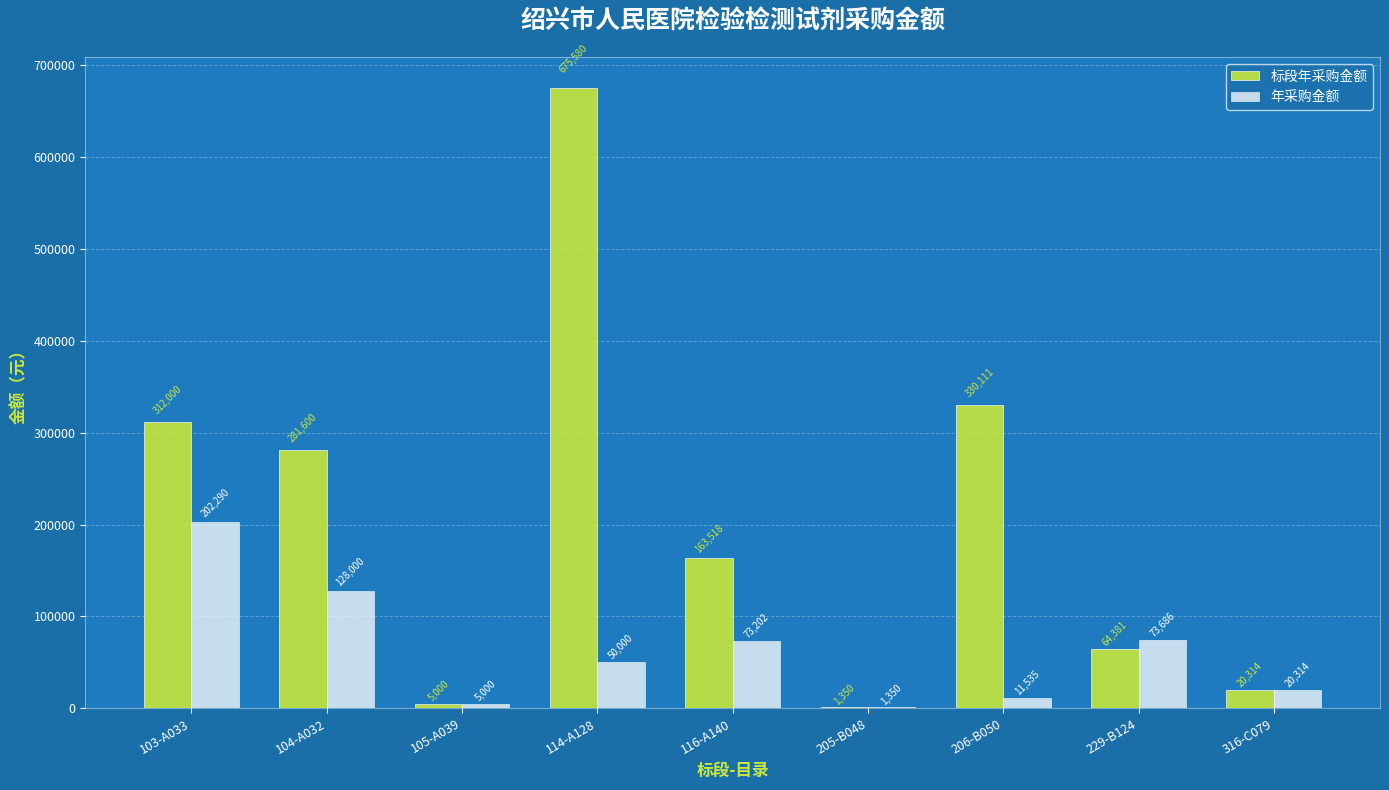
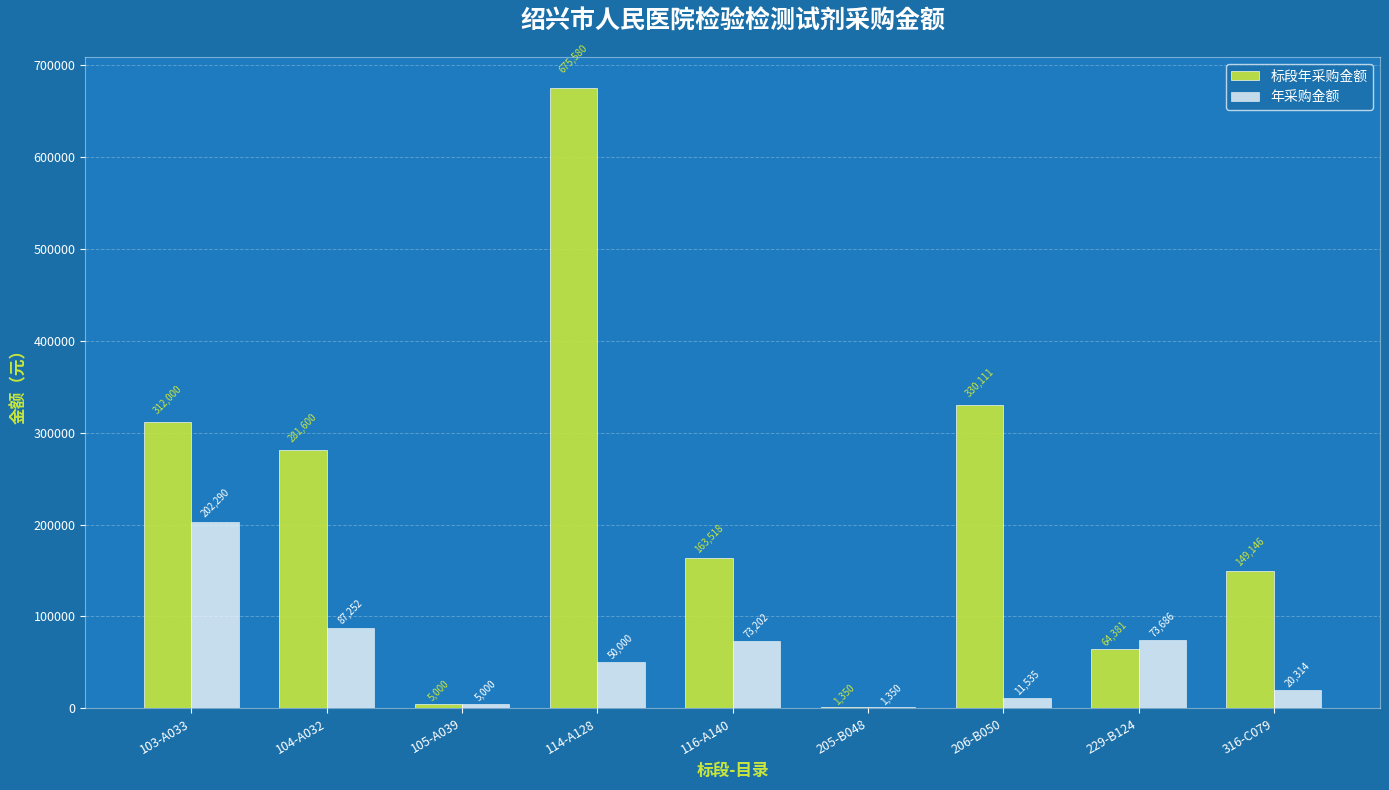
年采购金额, 104-A032: 128,000 -> 87,252
标段年采购金额, 316-C079: 20,314 -> 149,146
